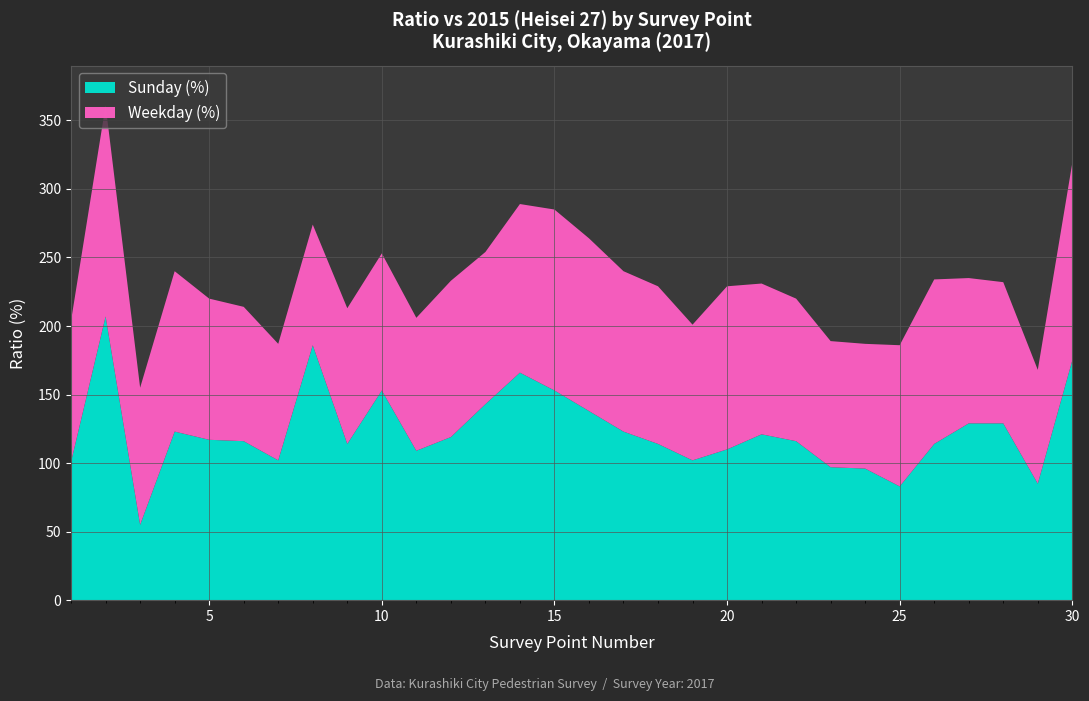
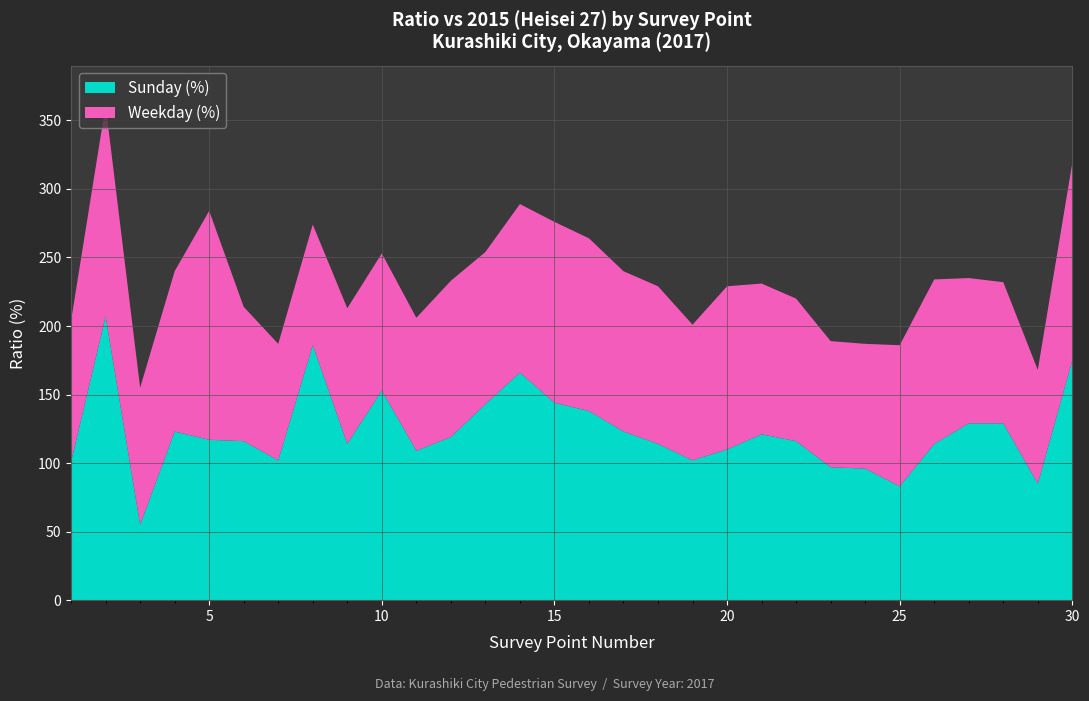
Weekday (%), 5: 103 -> 167
Sunday (%), 15: 153 -> 144
